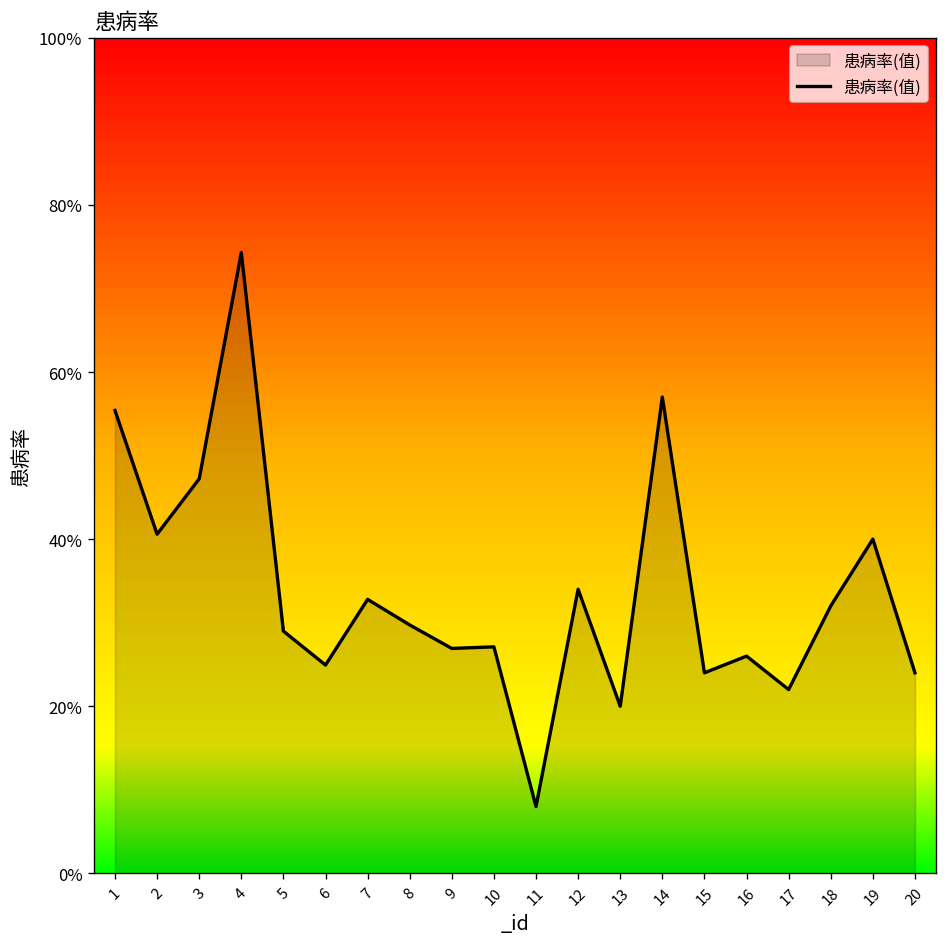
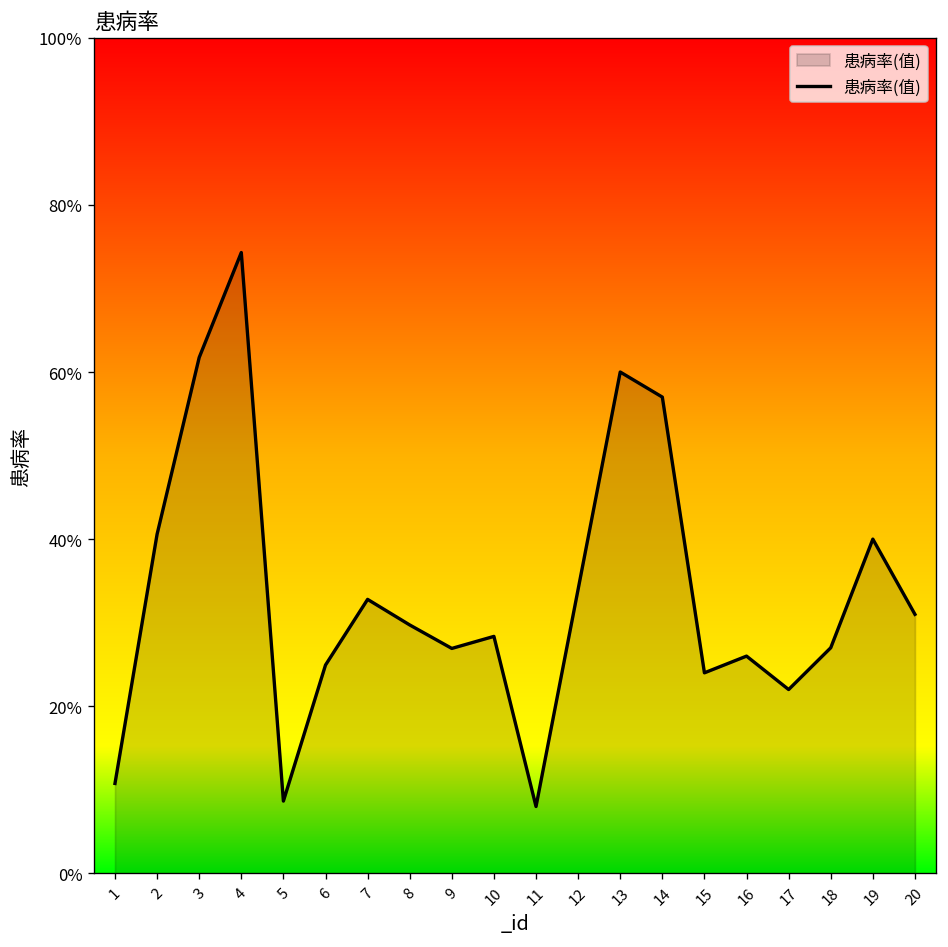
1: 55% -> 11%
3: 47% -> 62%
5: 29% -> 9%
10: 27% -> 28%
13: 20% -> 60%
18: 32% -> 27%
20: 24% -> 31%
